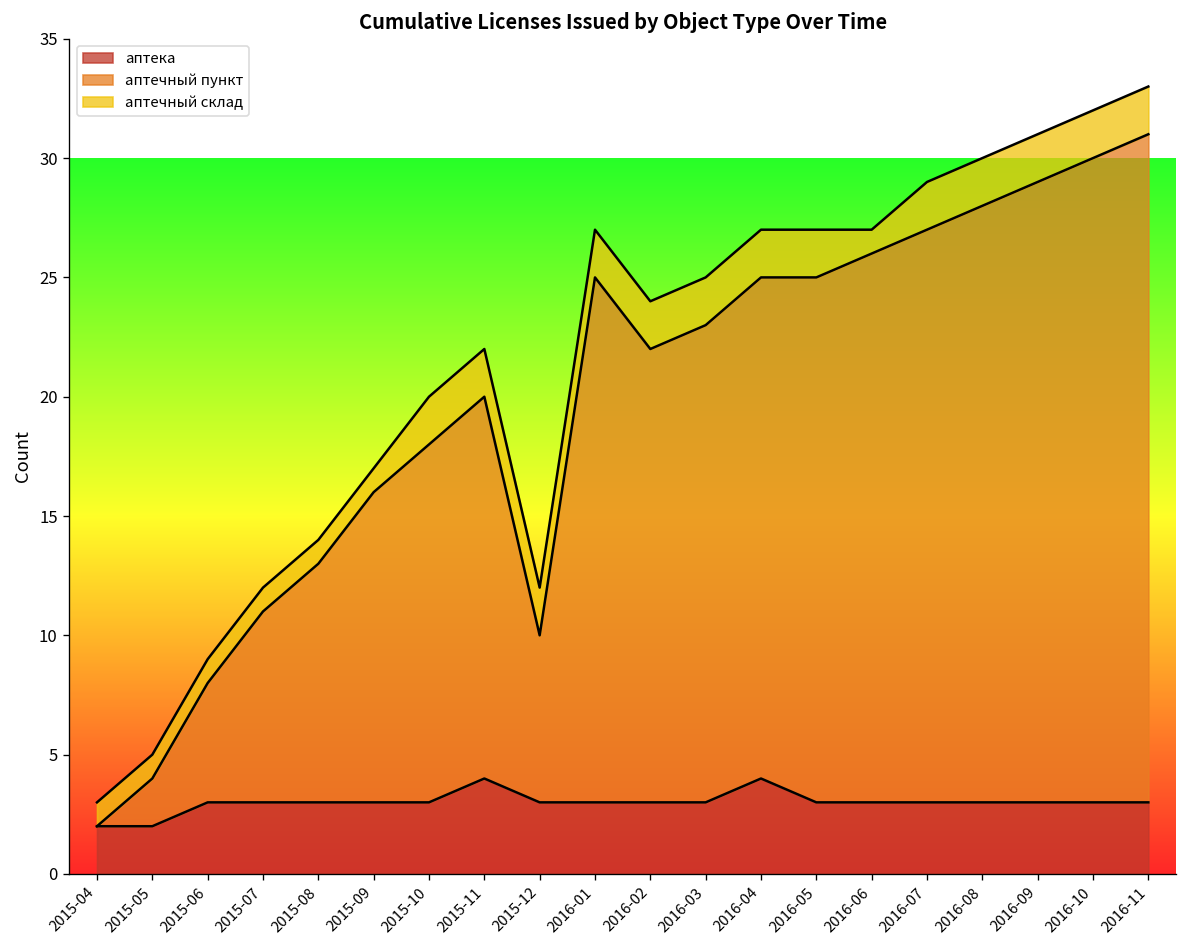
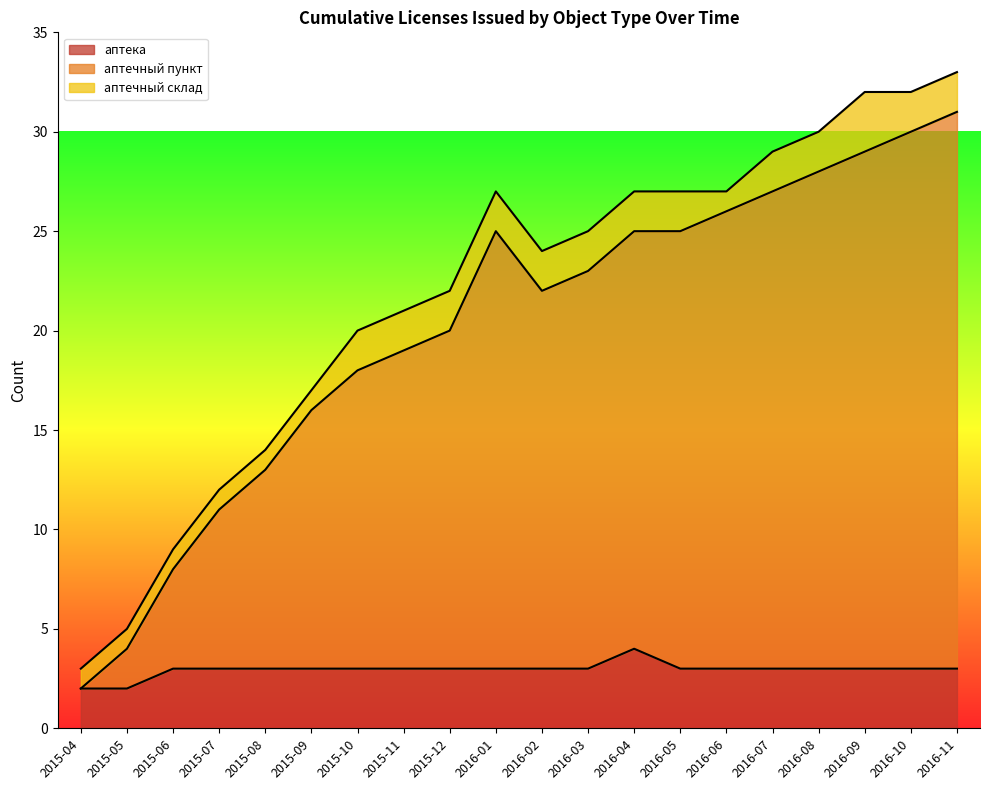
аптека, 2015-11: 4 -> 3
аптечный пункт, 2015-12: 7 -> 17
аптечный склад, 2016-09: 2 -> 3
